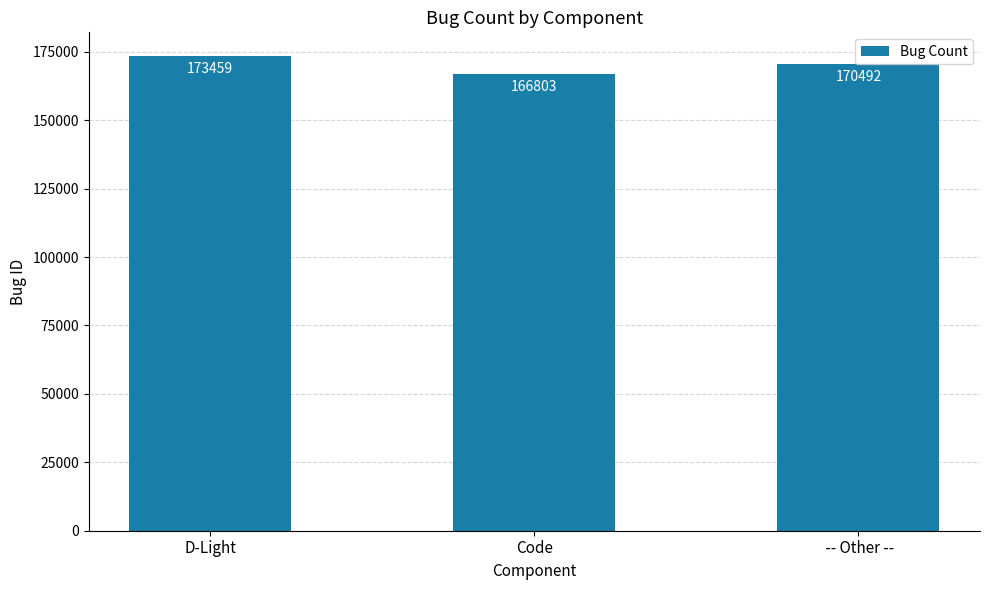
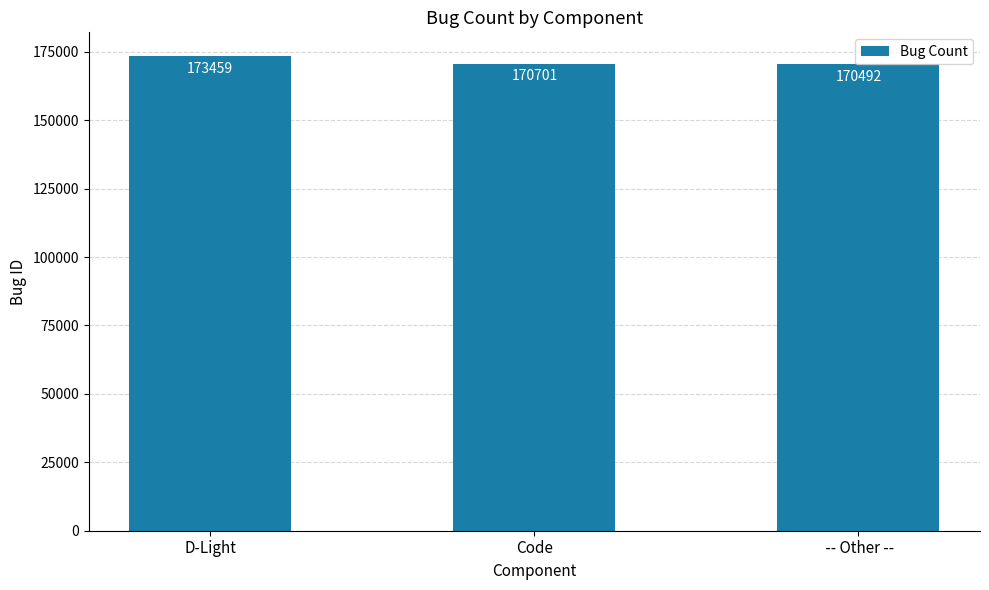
Code: 166803 -> 170701
